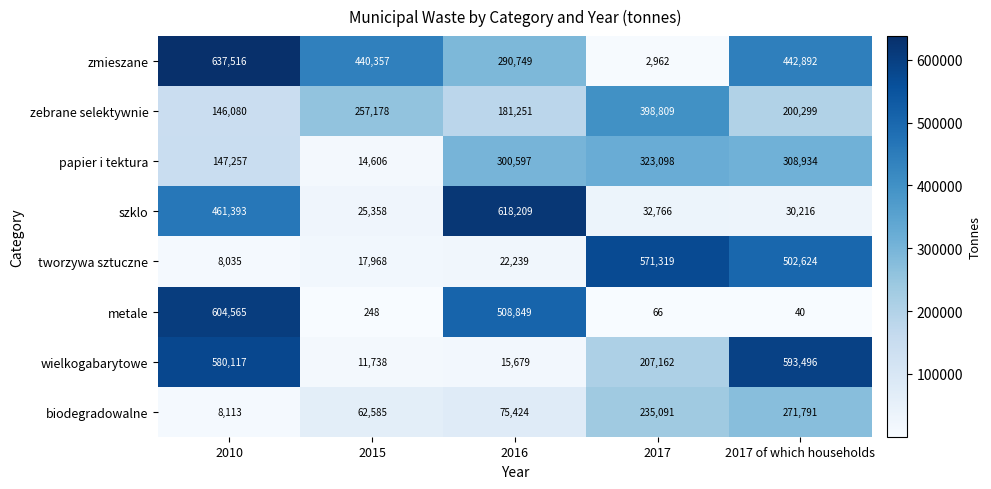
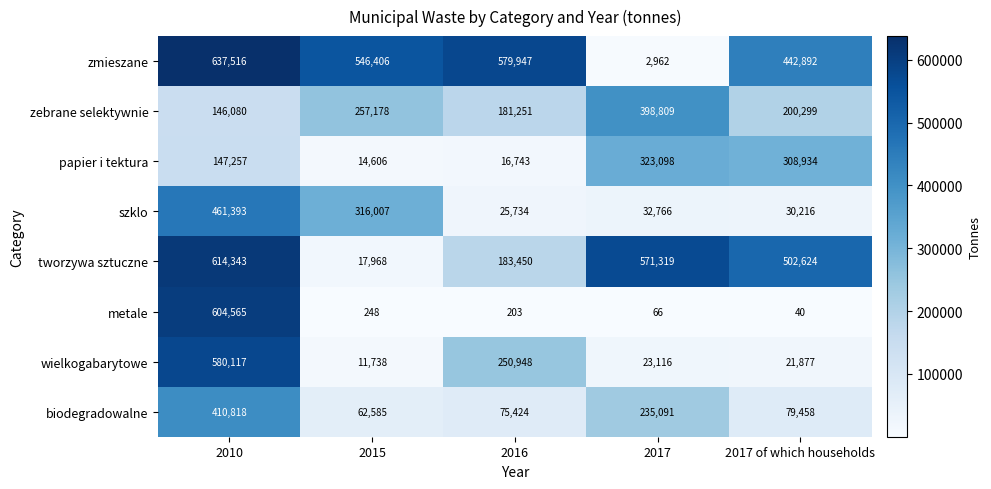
zmieszane, 2015: 440,357 -> 546,406
zmieszane, 2016: 290,749 -> 579,947
papier i tektura, 2016: 300,597 -> 16,743
szklo, 2015: 25,358 -> 316,007
szklo, 2016: 618,209 -> 25,734
tworzywa sztuczne, 2010: 8,035 -> 614,343
tworzywa sztuczne, 2016: 22,239 -> 183,450
metale, 2016: 508,849 -> 203
wielkogabarytowe, 2016: 15,679 -> 250,948
wielkogabarytowe, 2017: 207,162 -> 23,116
wielkogabarytowe, 2017 of which households: 593,496 -> 21,877
biodegradowalne, 2010: 8,113 -> 410,818
biodegradowalne, 2017 of which households: 271,791 -> 79,458
